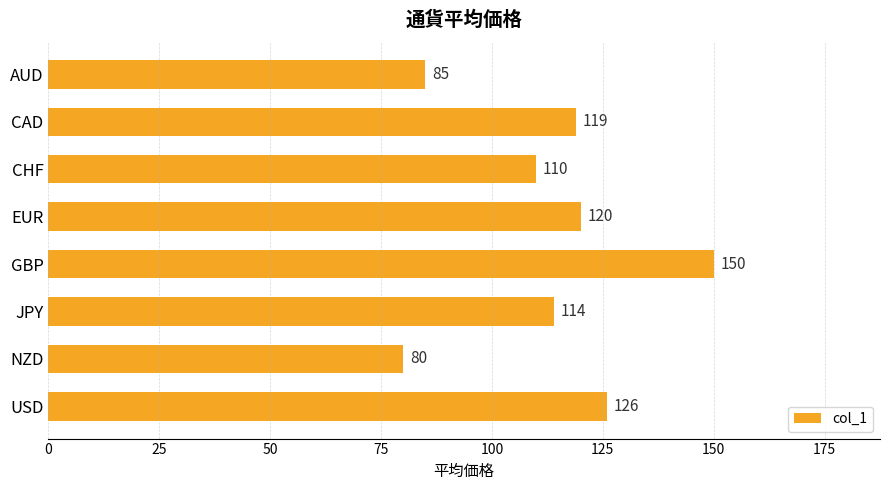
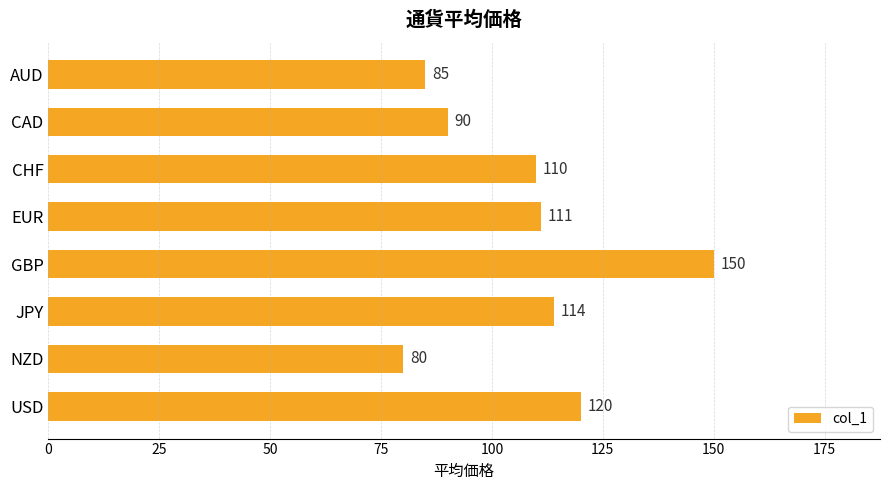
CAD: 119 -> 90
EUR: 120 -> 111
USD: 126 -> 120
